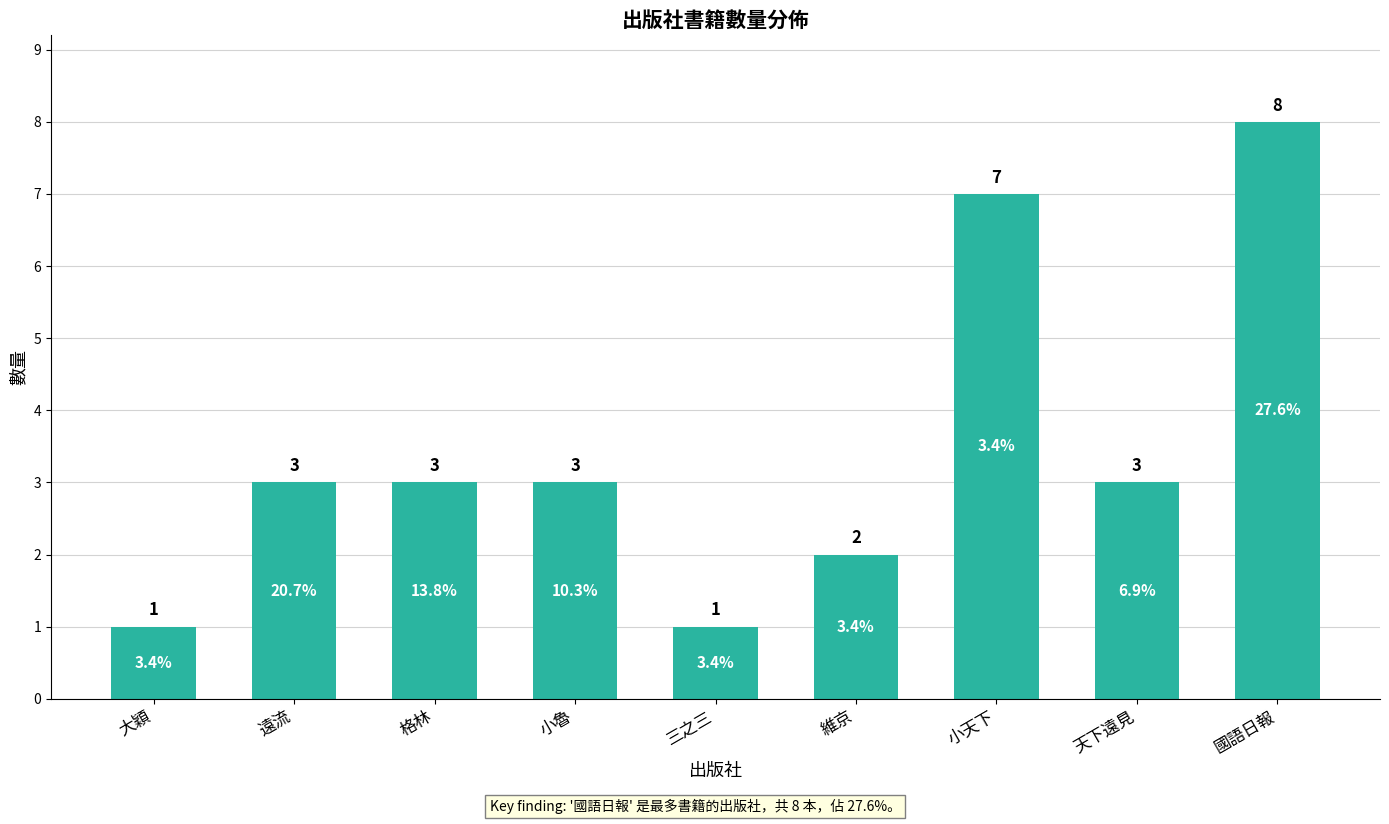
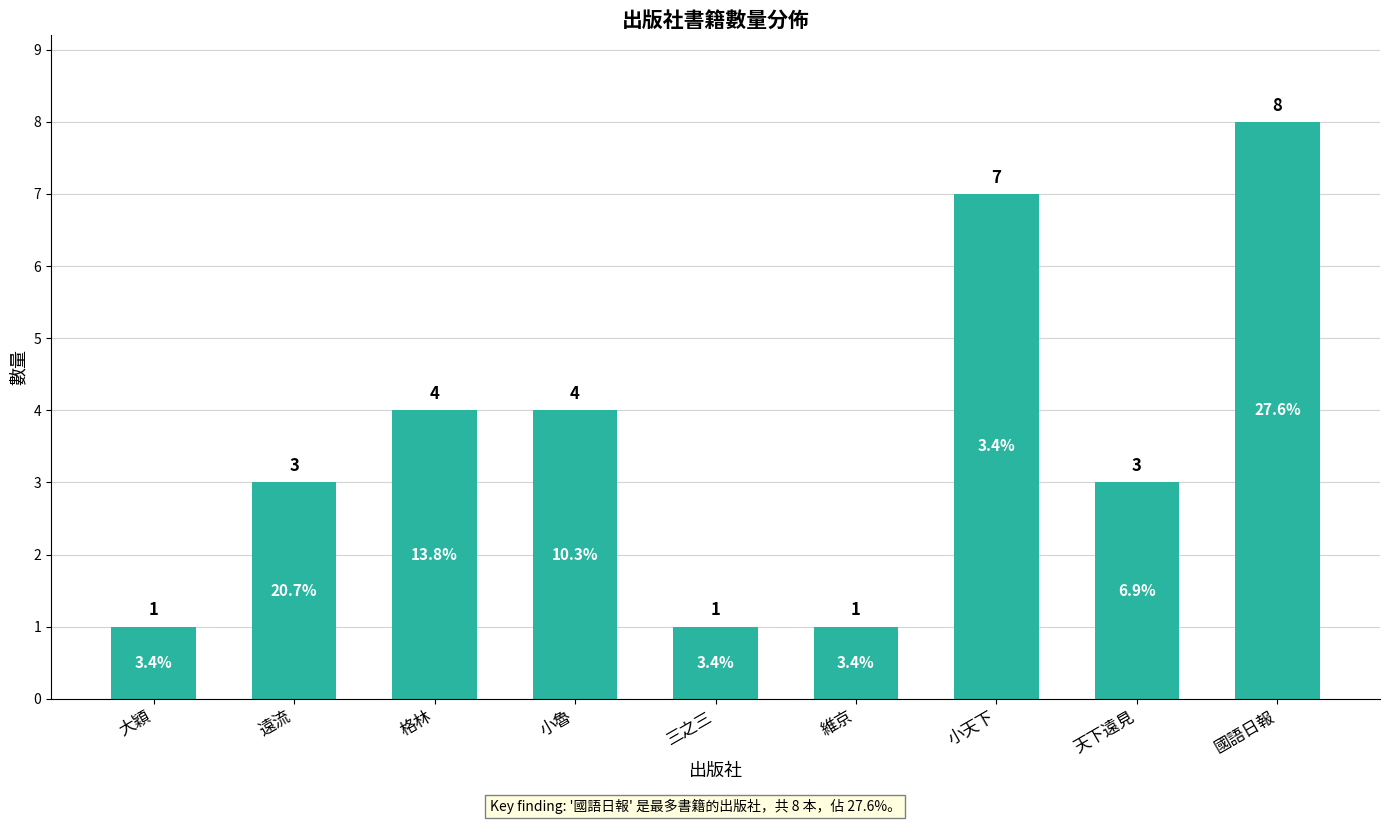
格林: 3 -> 4
小魯: 3 -> 4
維京: 2 -> 1
